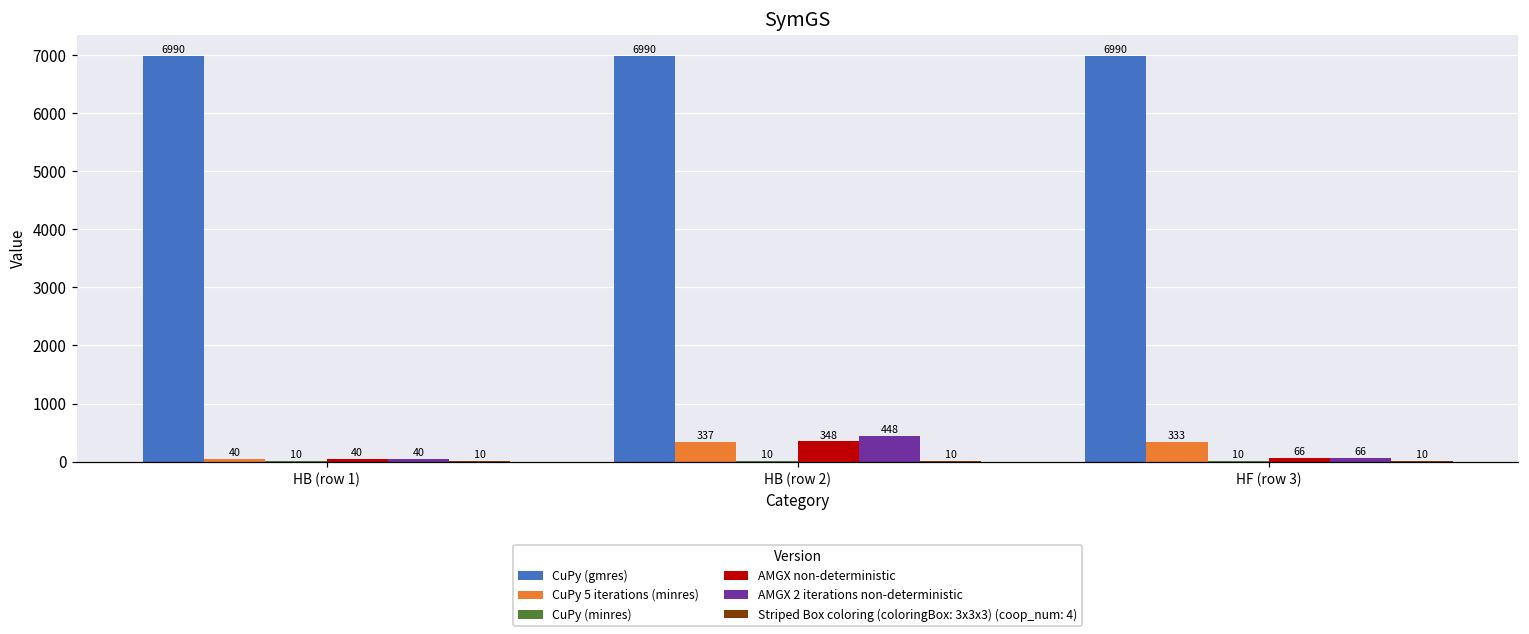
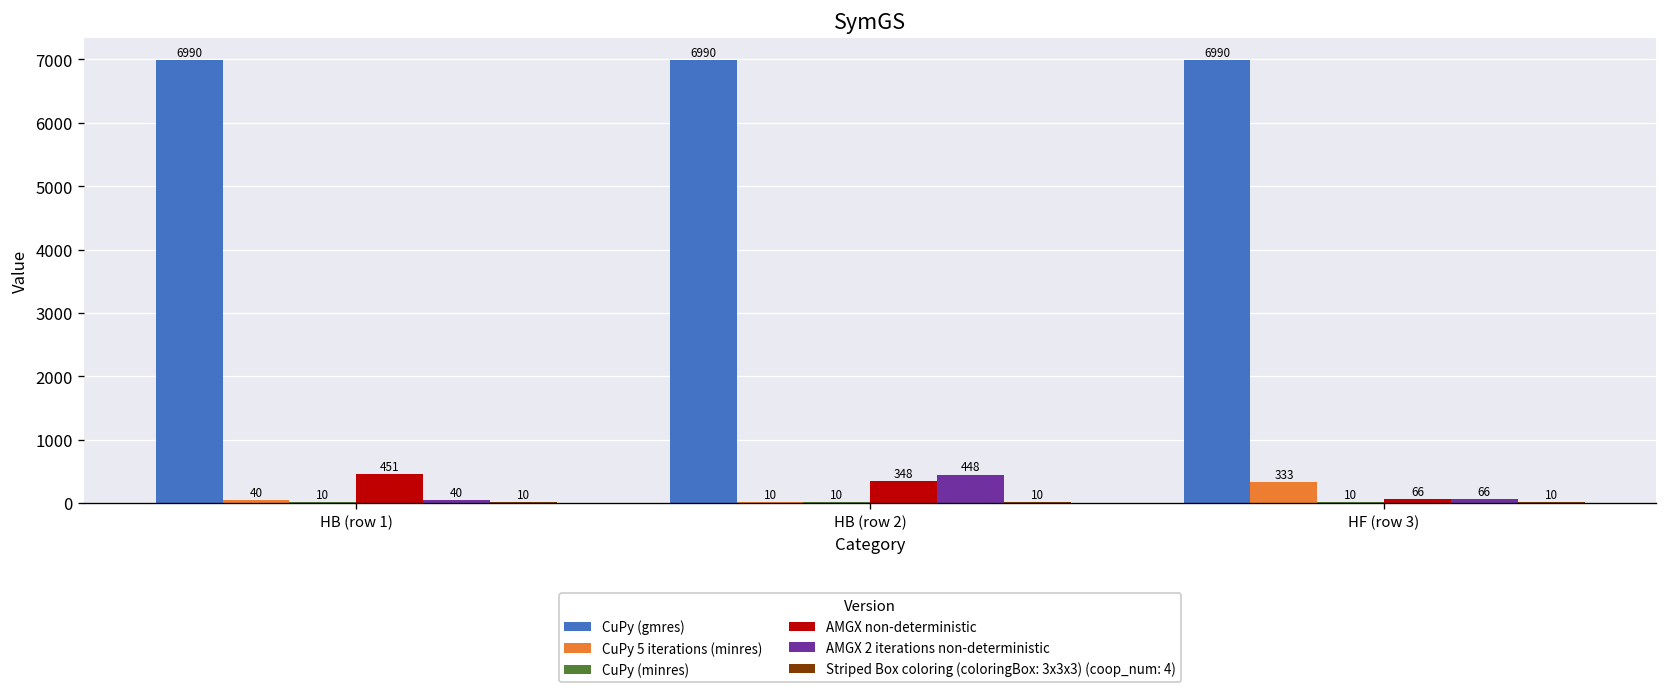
AMGX non-deterministic, HB (row 1): 40 -> 451
CuPy 5 iterations (minres), HB (row 2): 337 -> 10
